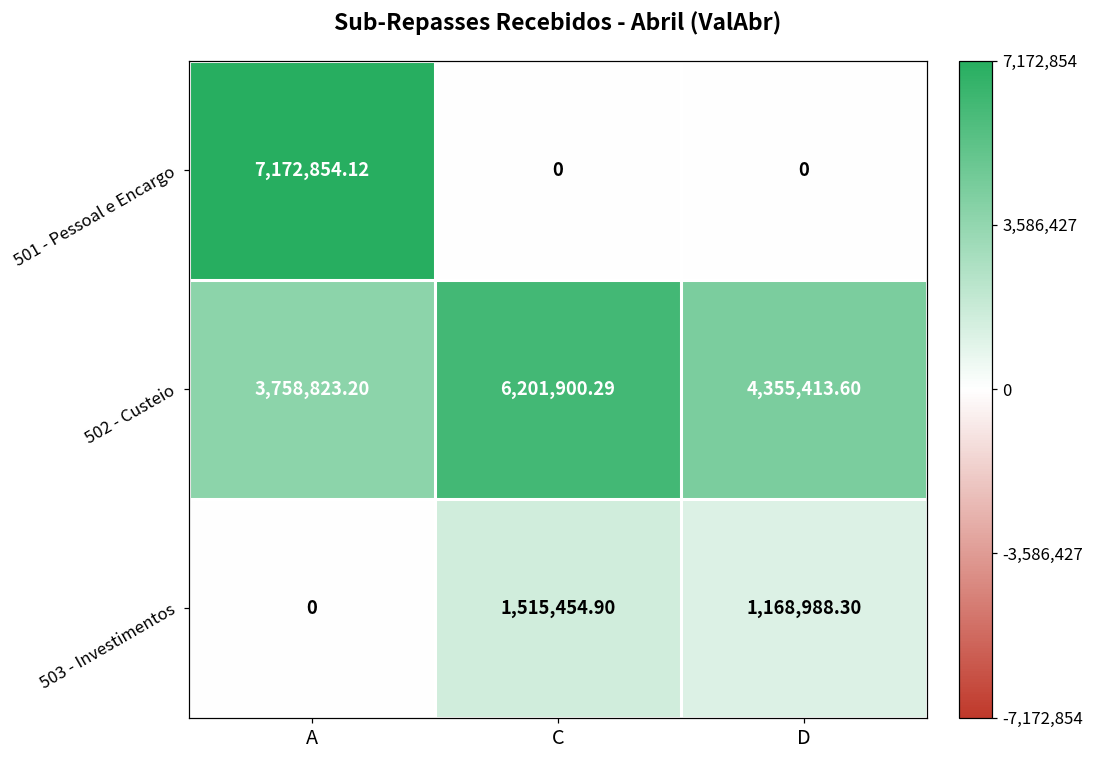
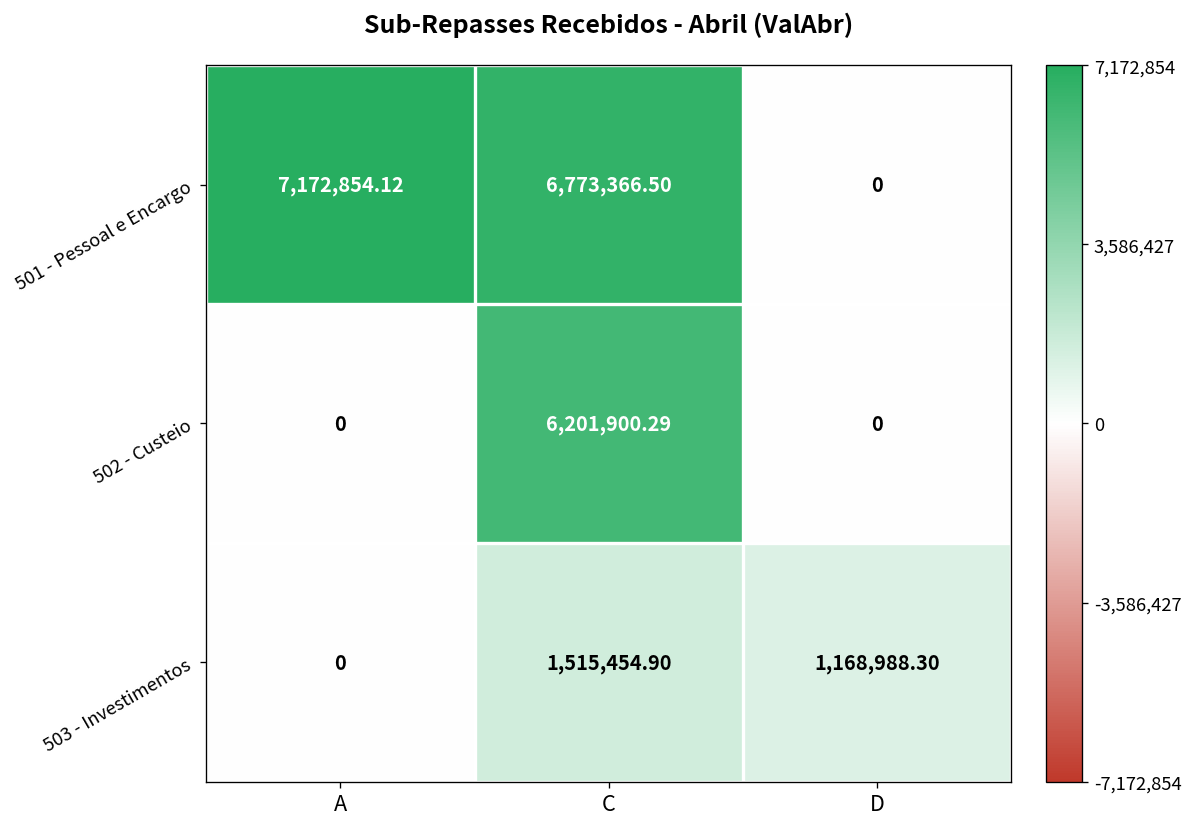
501 - Pessoal e Encargo, C: 0 -> 6,773,366.50
502 - Custeio, A: 3,758,823.20 -> 0
502 - Custeio, D: 4,355,413.60 -> 0
